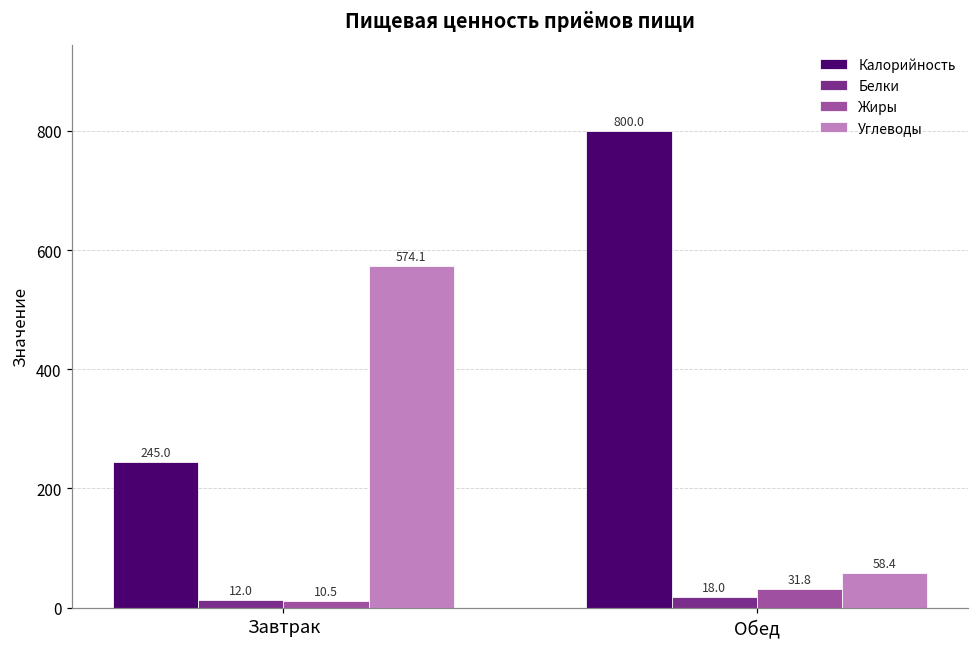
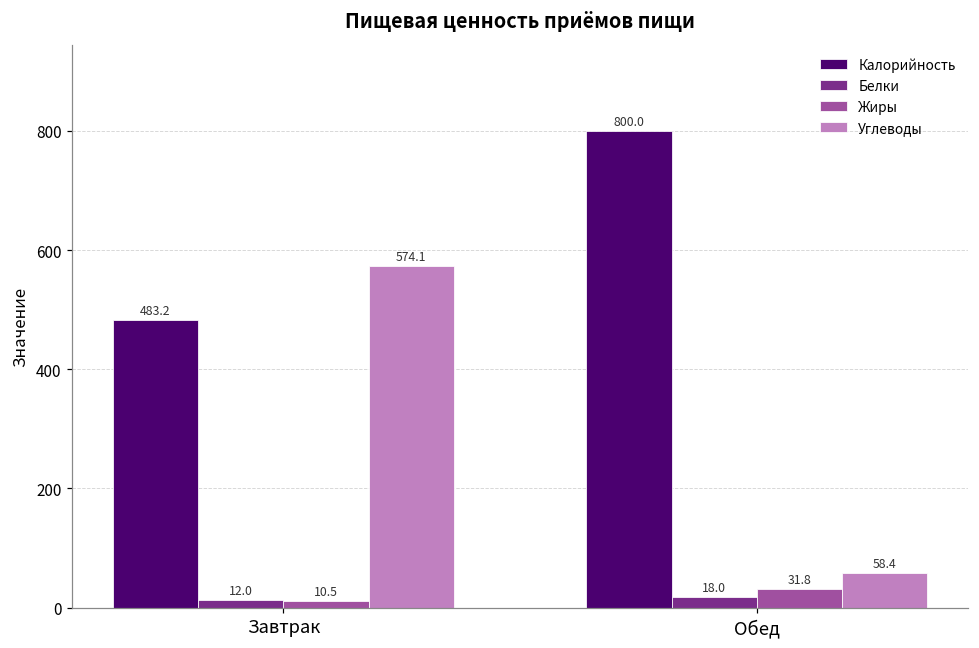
Калорийность, Завтрак: 245.0 -> 483.2
